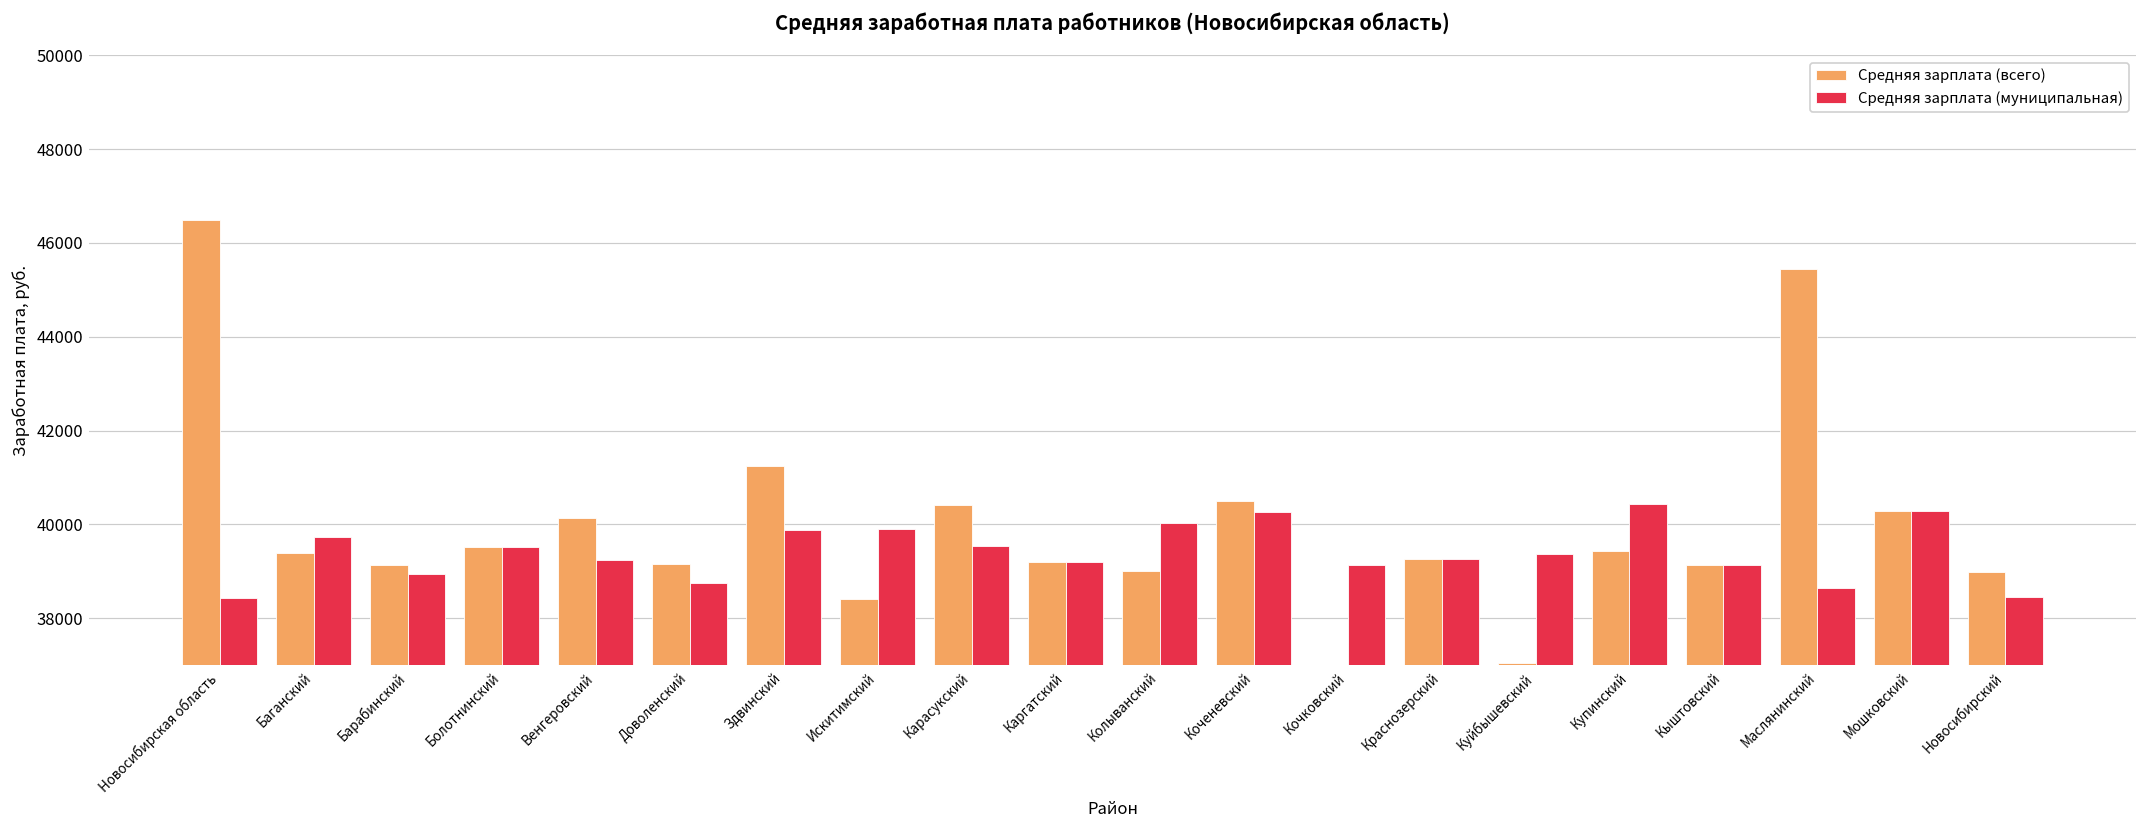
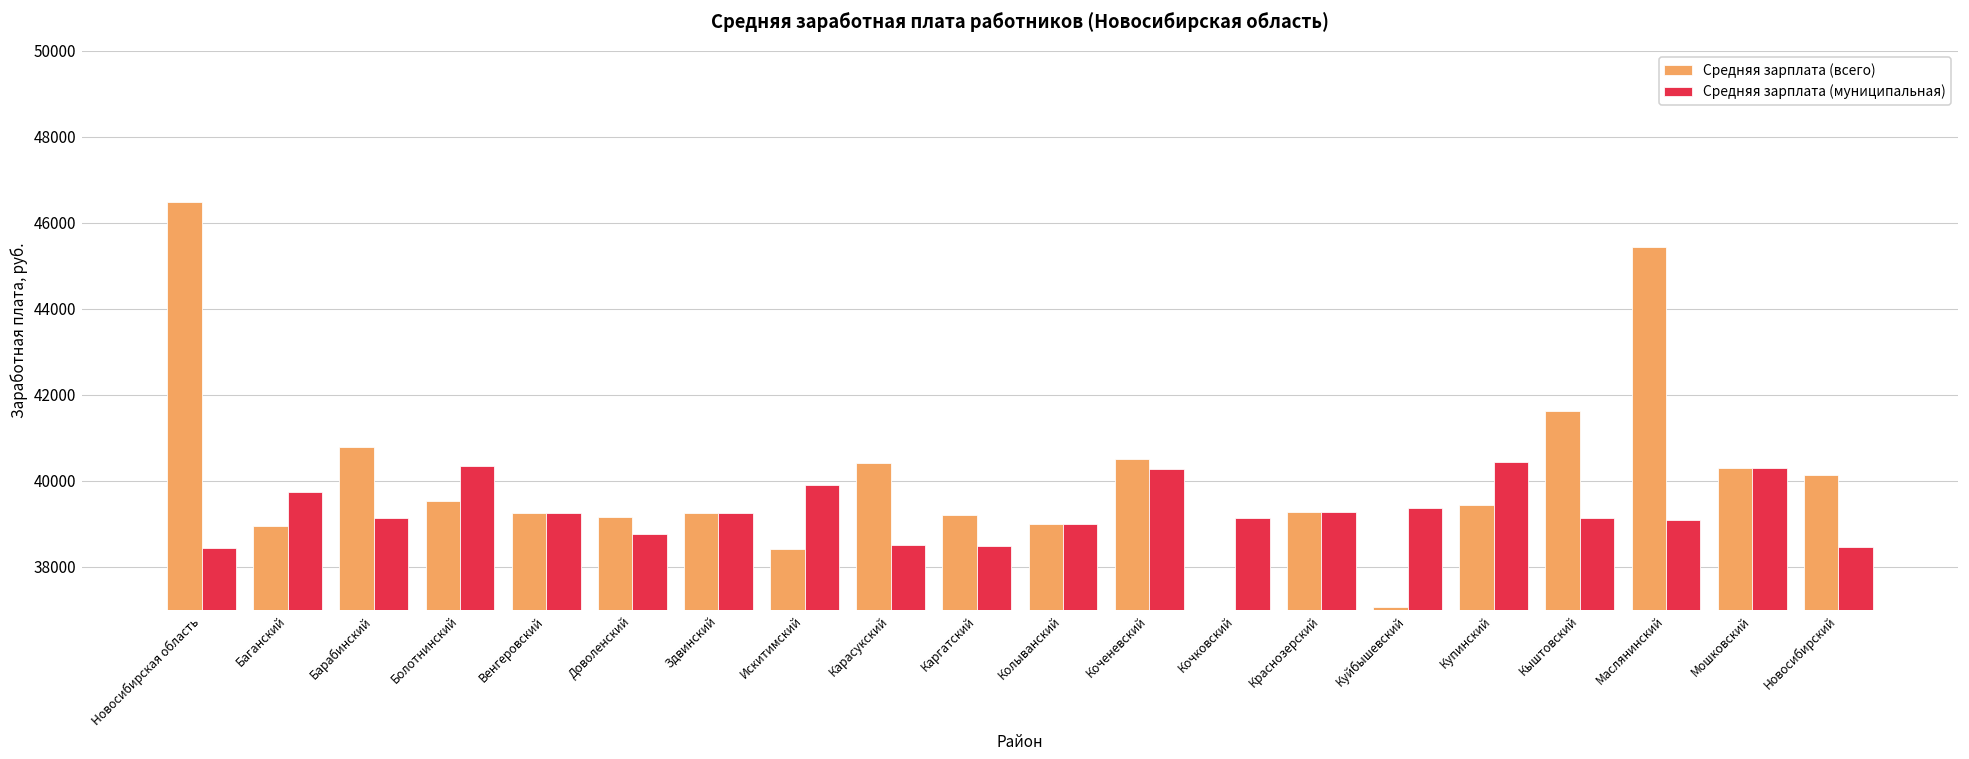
Средняя зарплата (всего), Баганский: 39400 -> 38900
Средняя зарплата (всего), Барабинский: 39100 -> 40800
Средняя зарплата (муниципальная), Барабинский: 38900 -> 39100
Средняя зарплата (муниципальная), Болотнинский: 39500 -> 40300
Средняя зарплата (всего), Венгеровский: 40100 -> 39200
Средняя зарплата (всего), Здвинский: 41200 -> 39200
Средняя зарплата (муниципальная), Здвинский: 39900 -> 39200
Средняя зарплата (муниципальная), Карасукский: 39500 -> 38500
Средняя зарплата (муниципальная), Каргатский: 39200 -> 38500
Средняя зарплата (муниципальная), Колыванский: 40000 -> 39000
Средняя зарплата (всего), Кыштовский: 39100 -> 41600
Средняя зарплата (муниципальная), Маслянинский: 38600 -> 39100
Средняя зарплата (всего), Новосибирский: 39000 -> 40100
